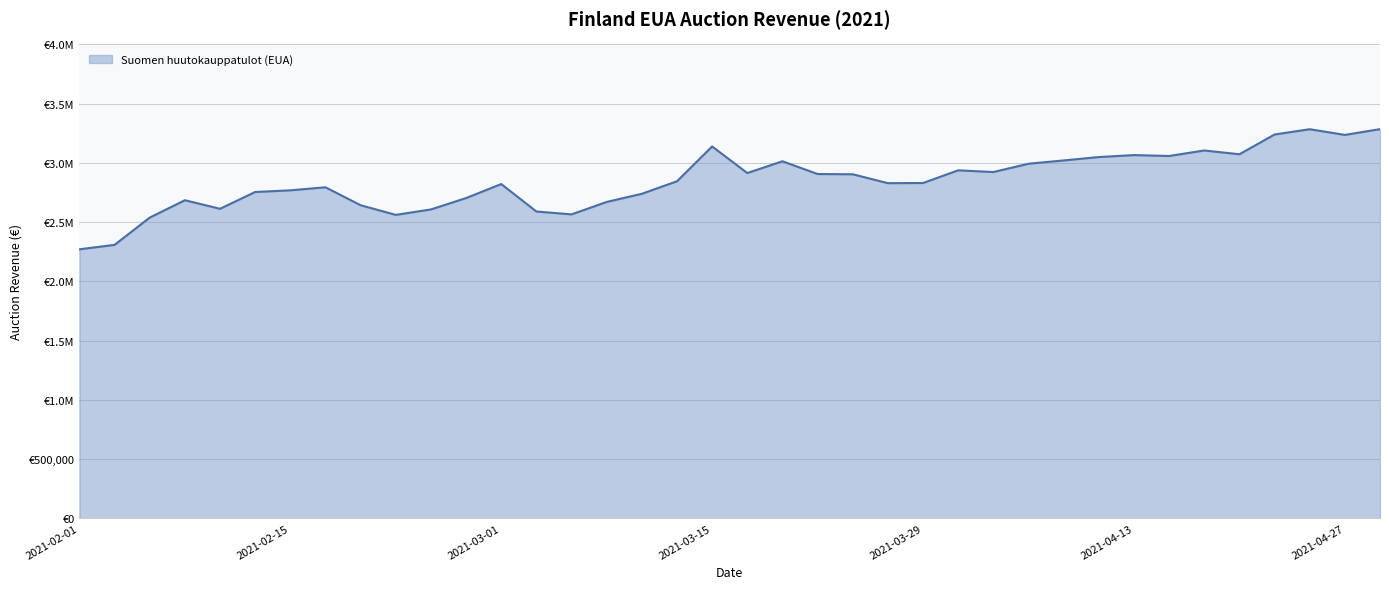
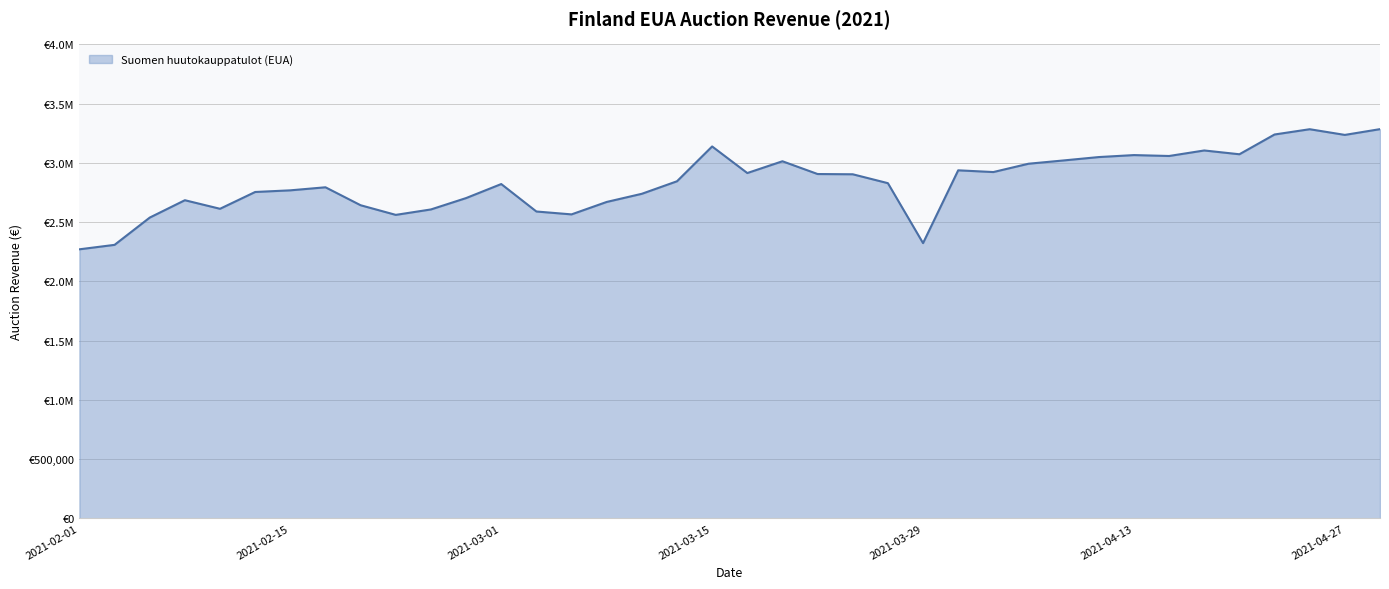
2021-03-29: €2,830,000 -> €2,320,000
